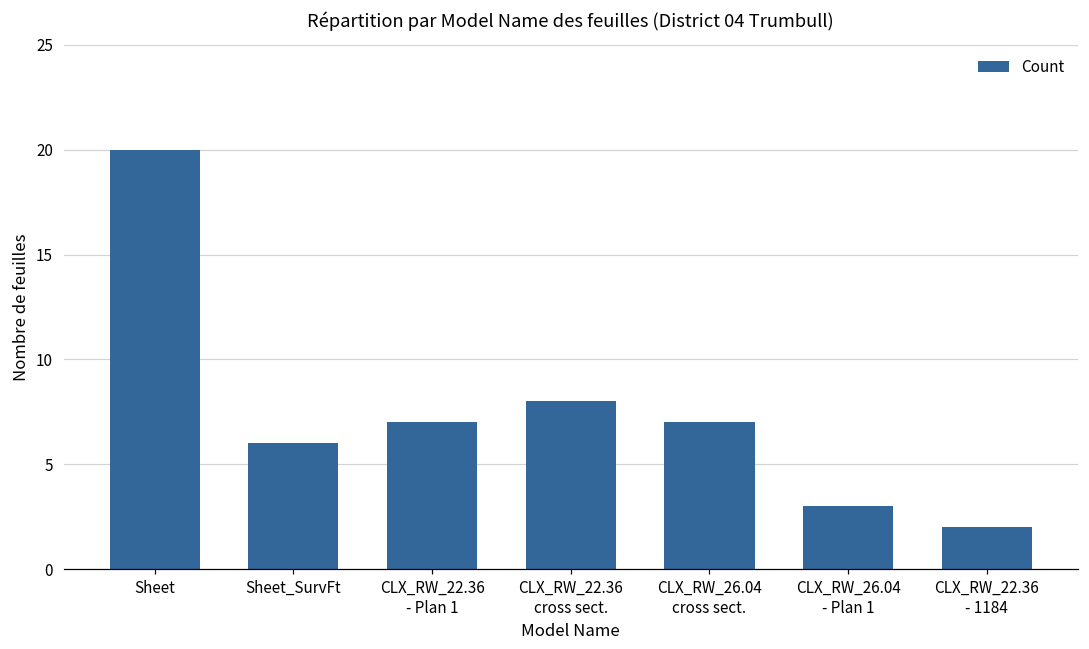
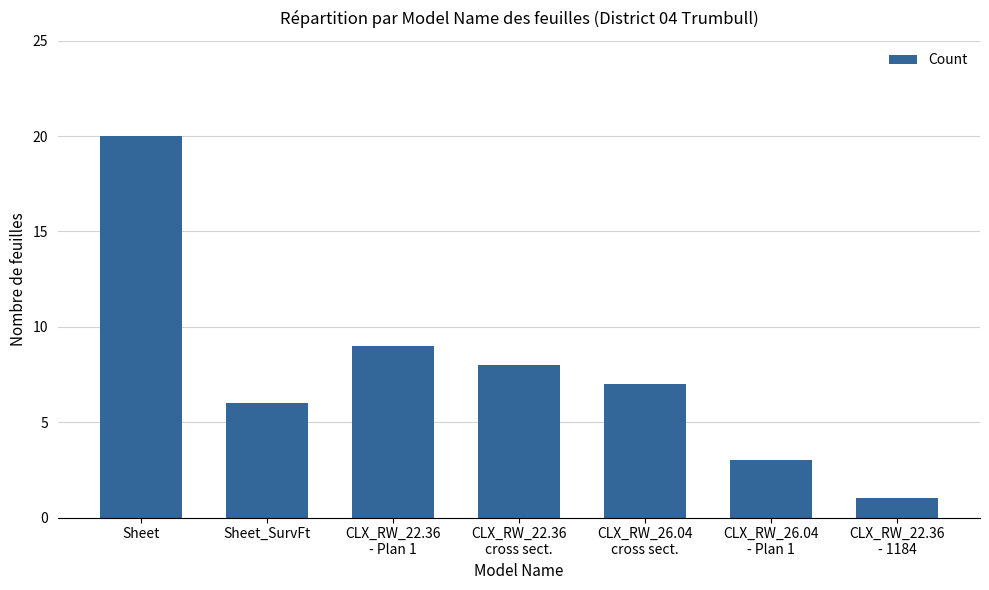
CLX_RW_22.36 - Plan 1: 7 -> 9
CLX_RW_22.36 - 1184: 2 -> 1
